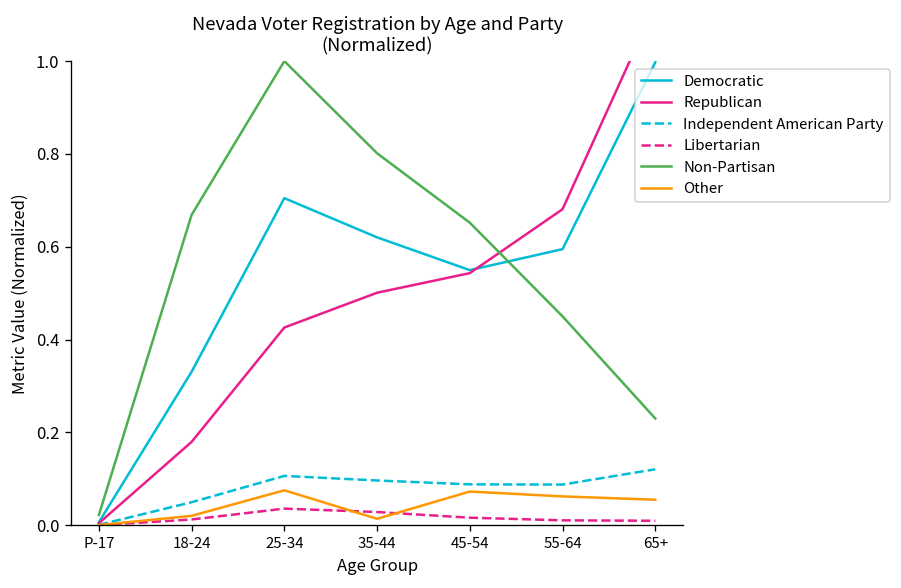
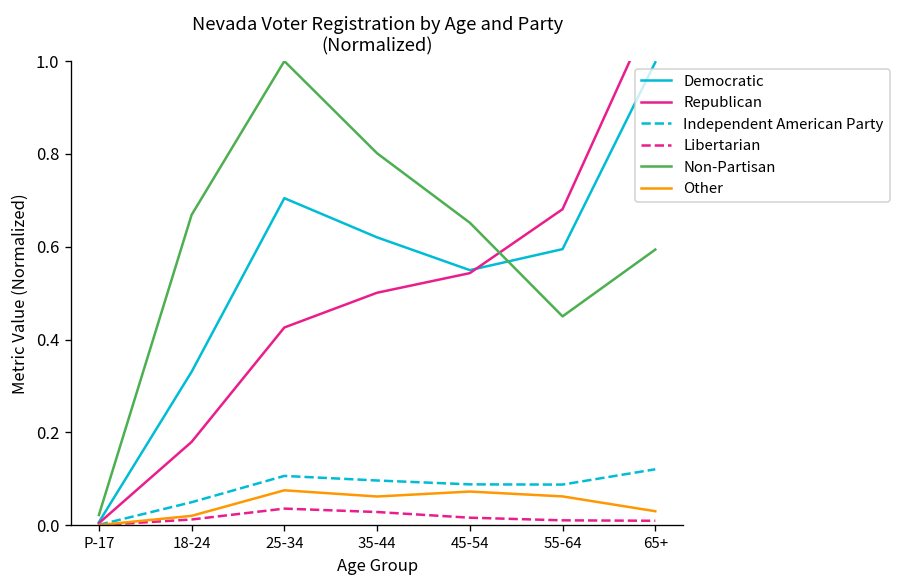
Other, 35-44: 0.01 -> 0.06
Non-Partisan, 65+: 0.23 -> 0.59
Other, 65+: 0.06 -> 0.03
